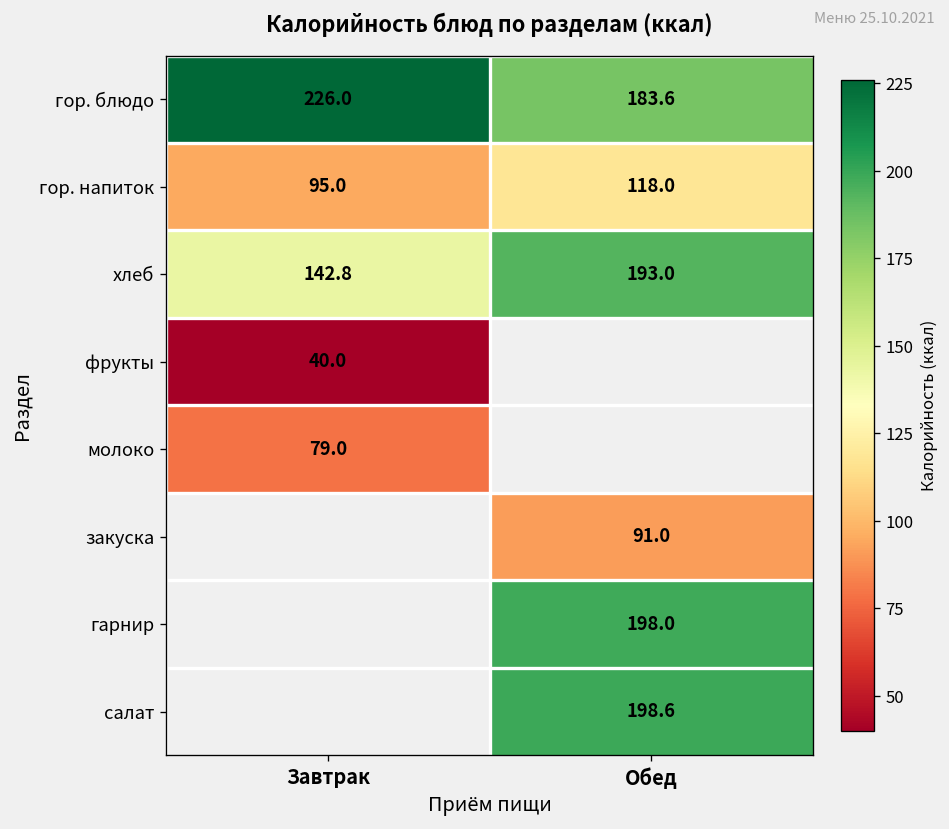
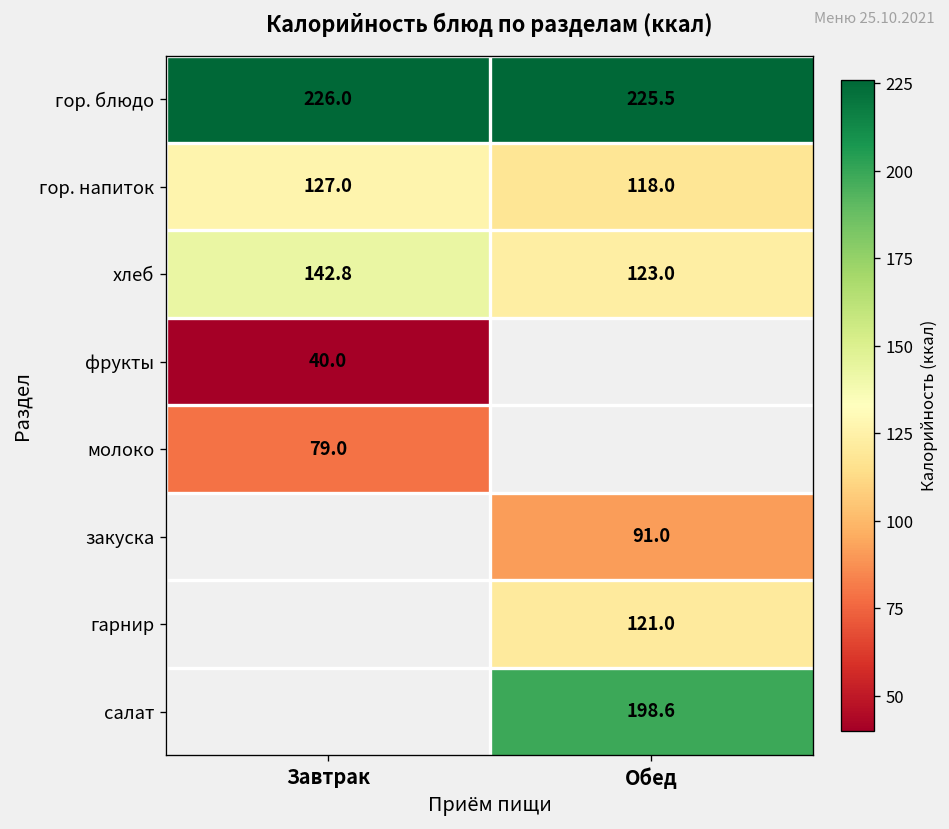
гор. блюдо, Обед: 183.6 -> 225.5
гор. напиток, Завтрак: 95.0 -> 127.0
хлеб, Обед: 193.0 -> 123.0
гарнир, Обед: 198.0 -> 121.0
